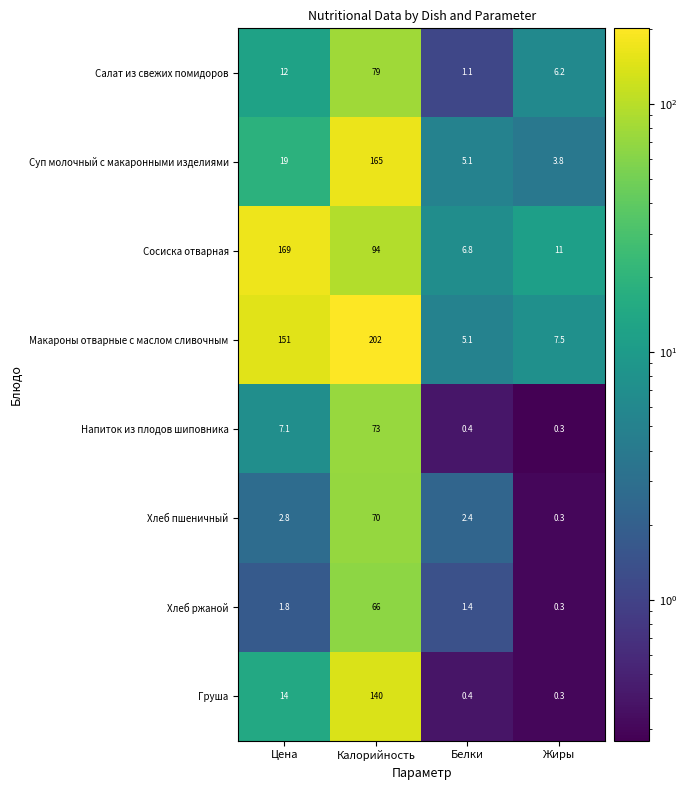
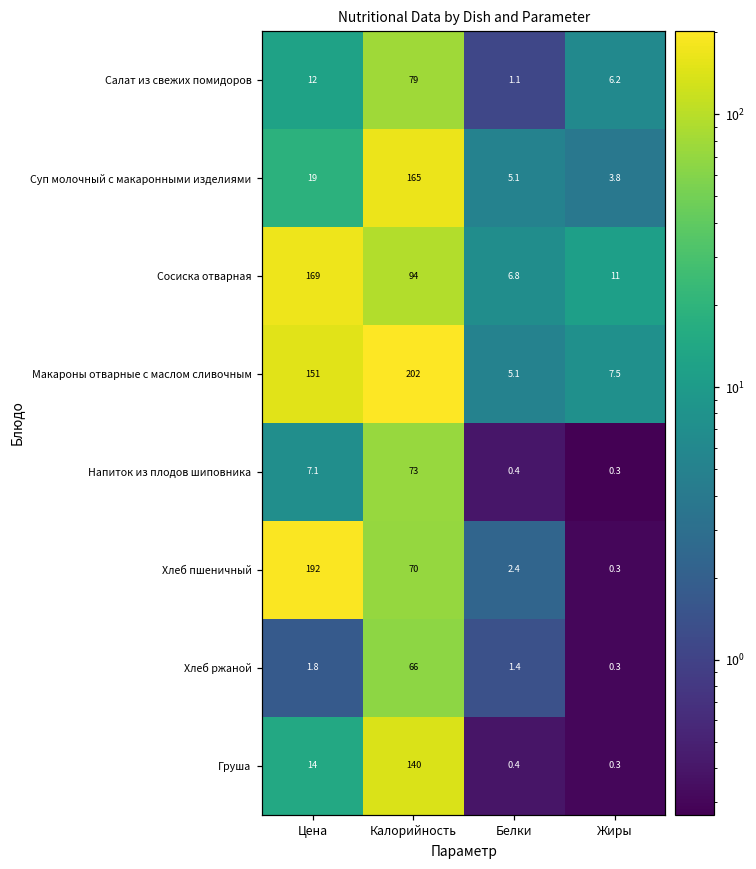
Хлеб пшеничный, Цена: 2.8 -> 192
